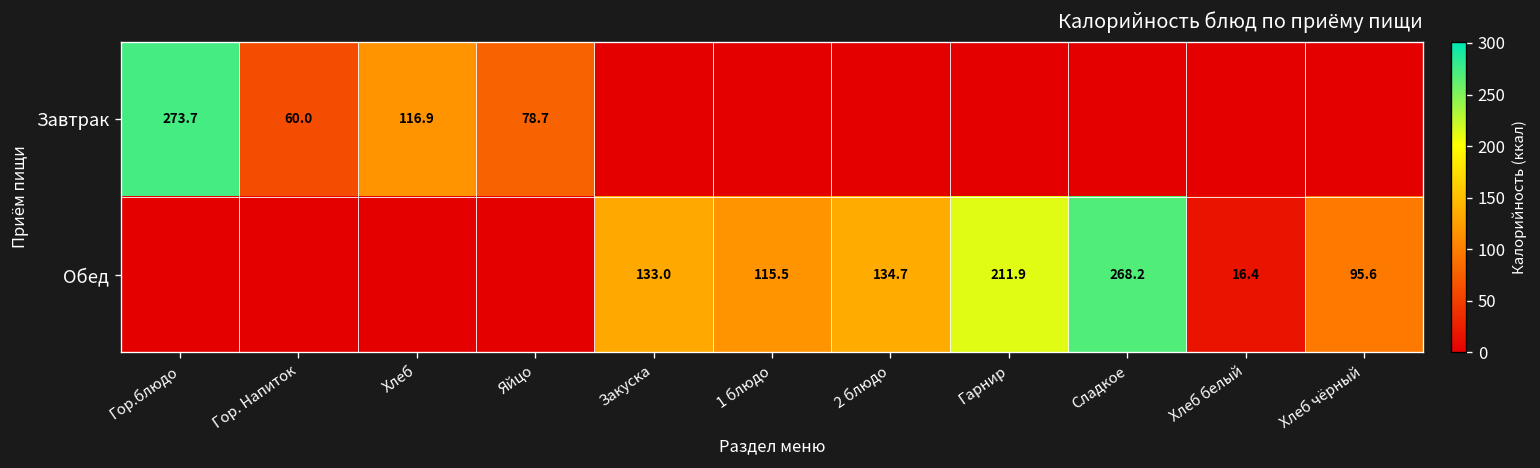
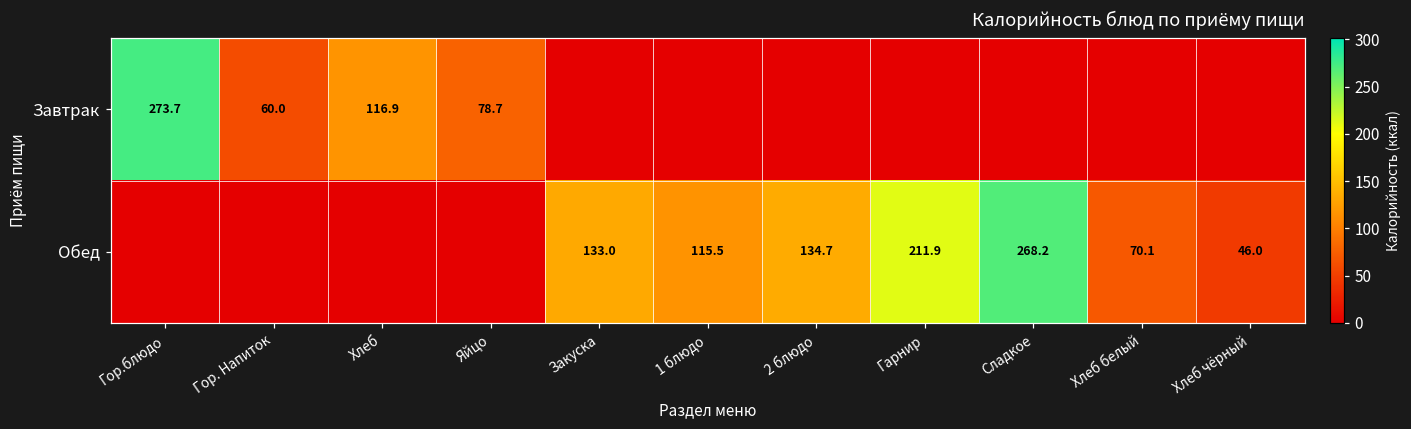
Обед, Хлеб белый: 16.4 -> 70.1
Обед, Хлеб чёрный: 95.6 -> 46.0
